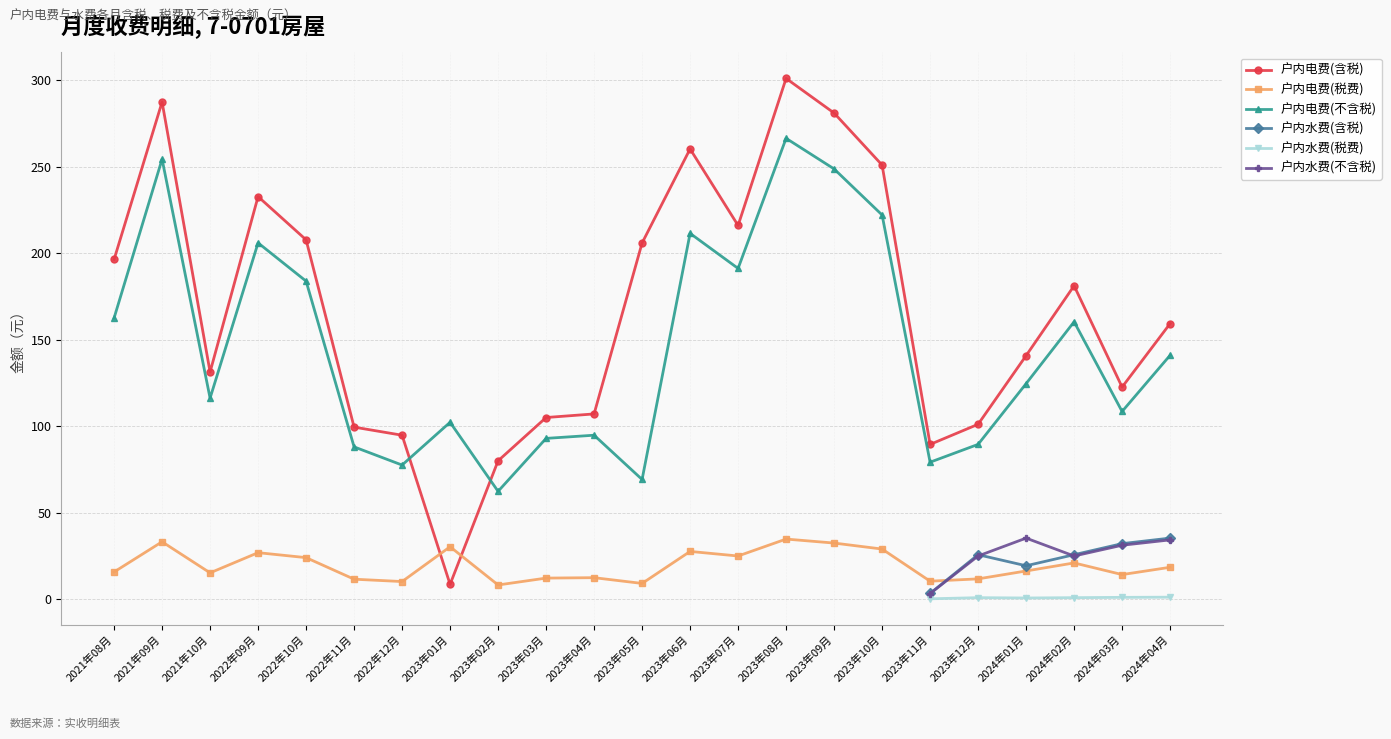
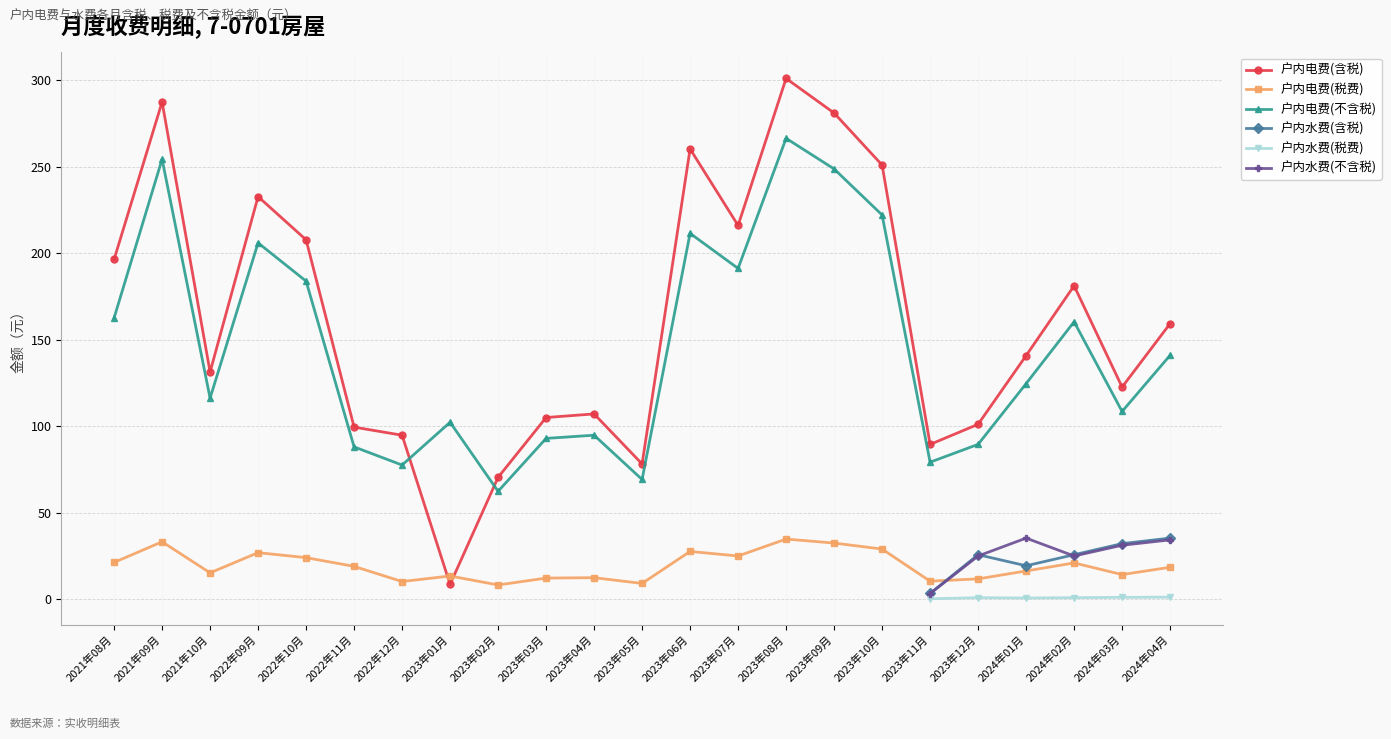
户内电费(税费), 2021年08月: 16 -> 21
户内电费(税费), 2022年11月: 11 -> 19
户内电费(税费), 2023年01月: 30 -> 13
户内电费(含税), 2023年02月: 80 -> 70
户内电费(含税), 2023年05月: 206 -> 78
